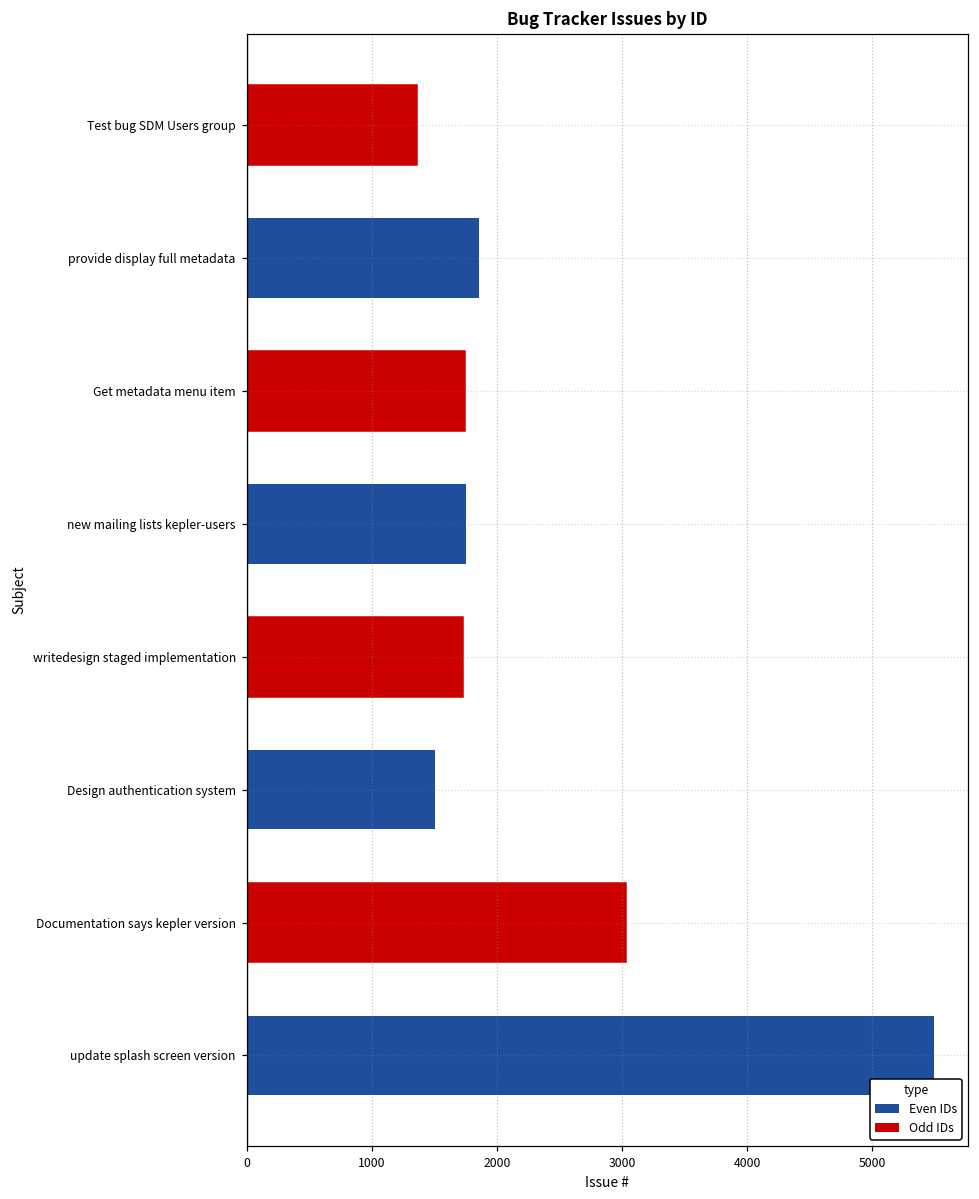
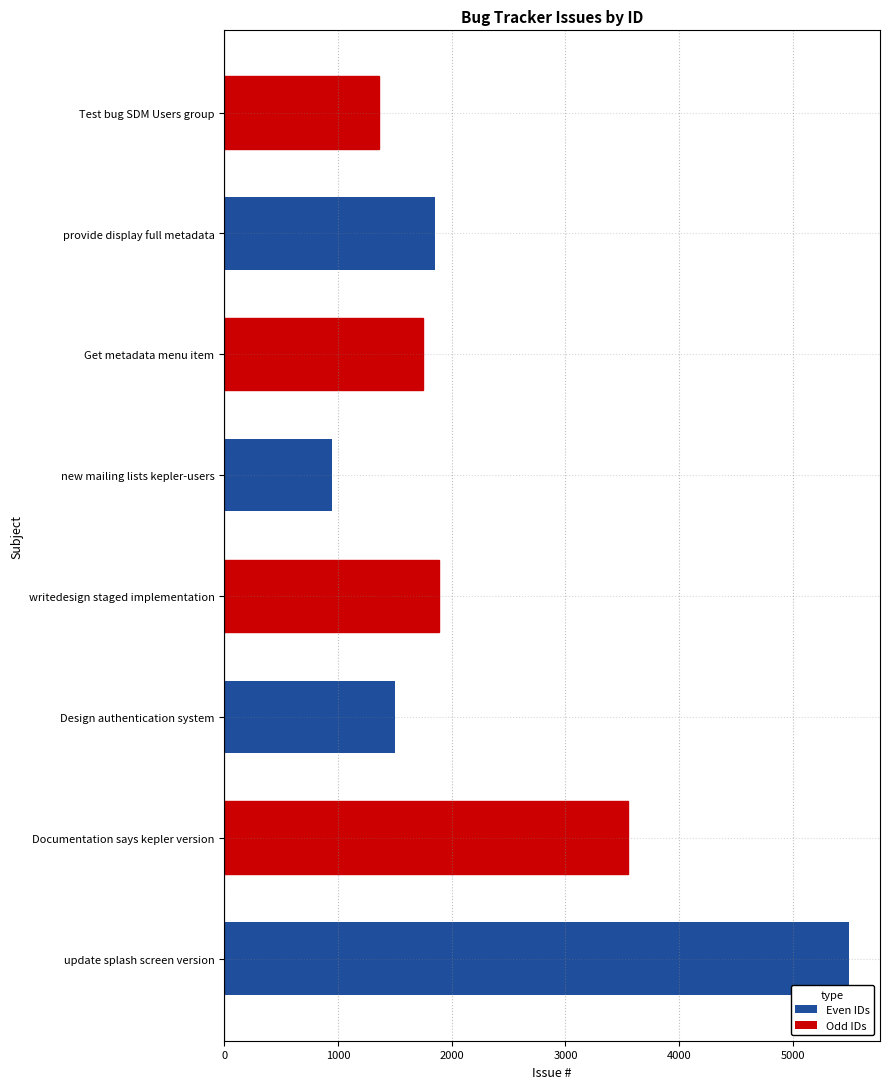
new mailing lists kepler-users: 1750 -> 950
writedesign staged implementation: 1730 -> 1890
Documentation says kepler version: 3030 -> 3550
